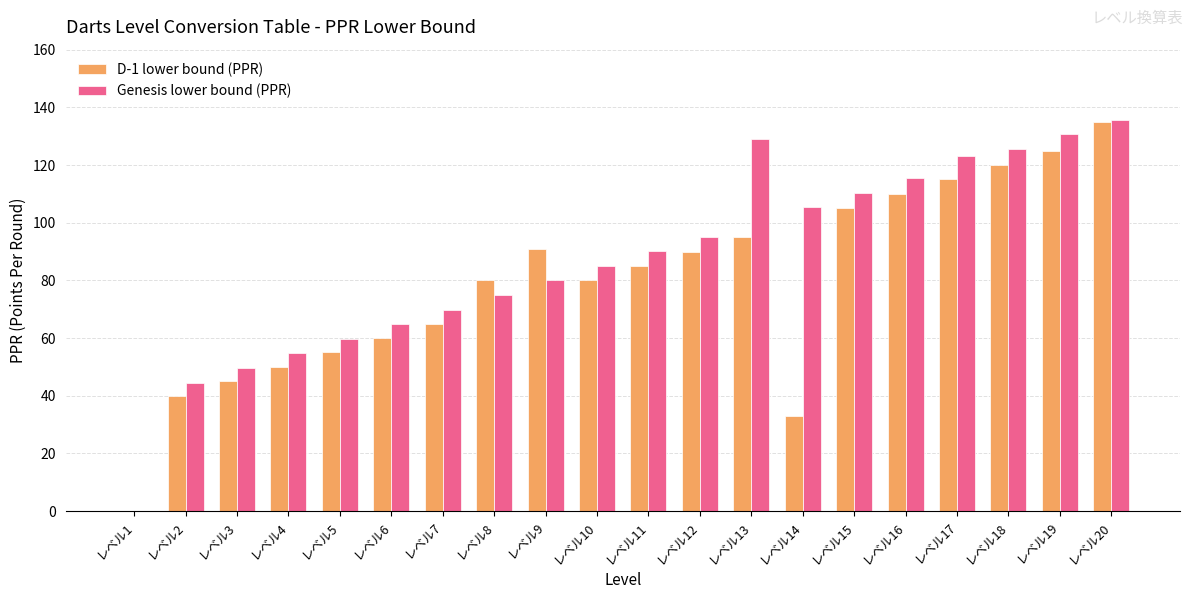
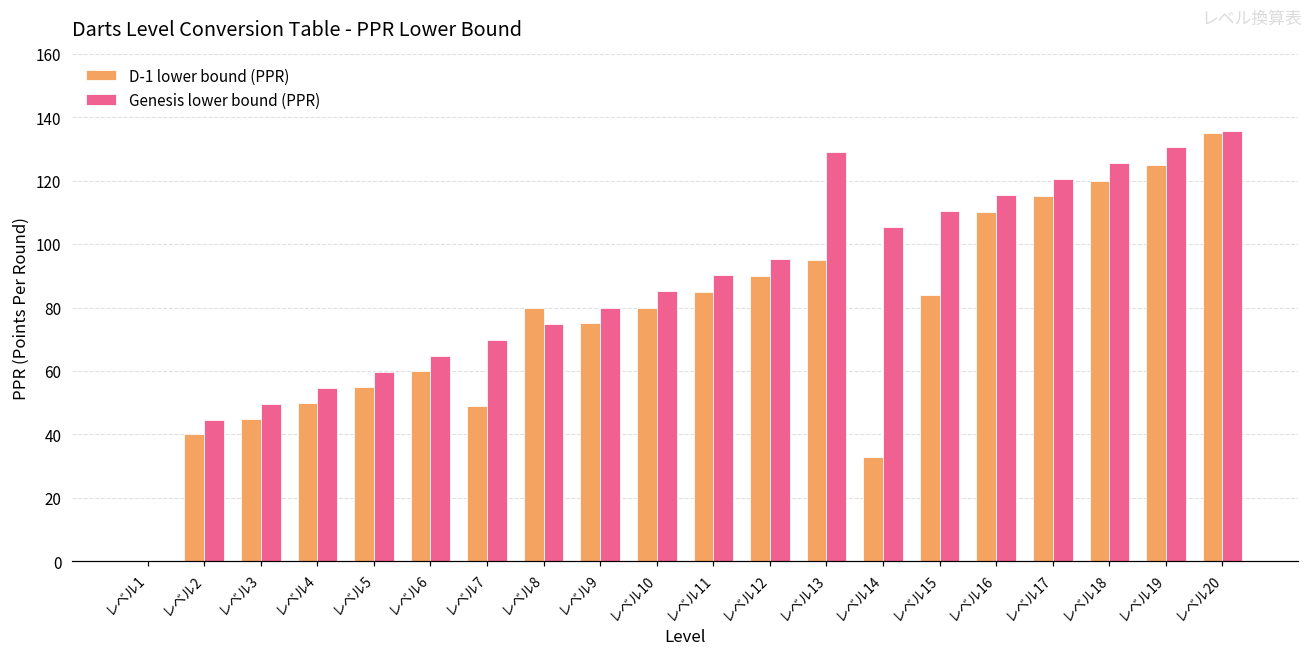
D-1 lower bound (PPR), レベル7: 65 -> 49
D-1 lower bound (PPR), レベル9: 91 -> 75
D-1 lower bound (PPR), レベル15: 105 -> 84
Genesis lower bound (PPR), レベル17: 123 -> 121
